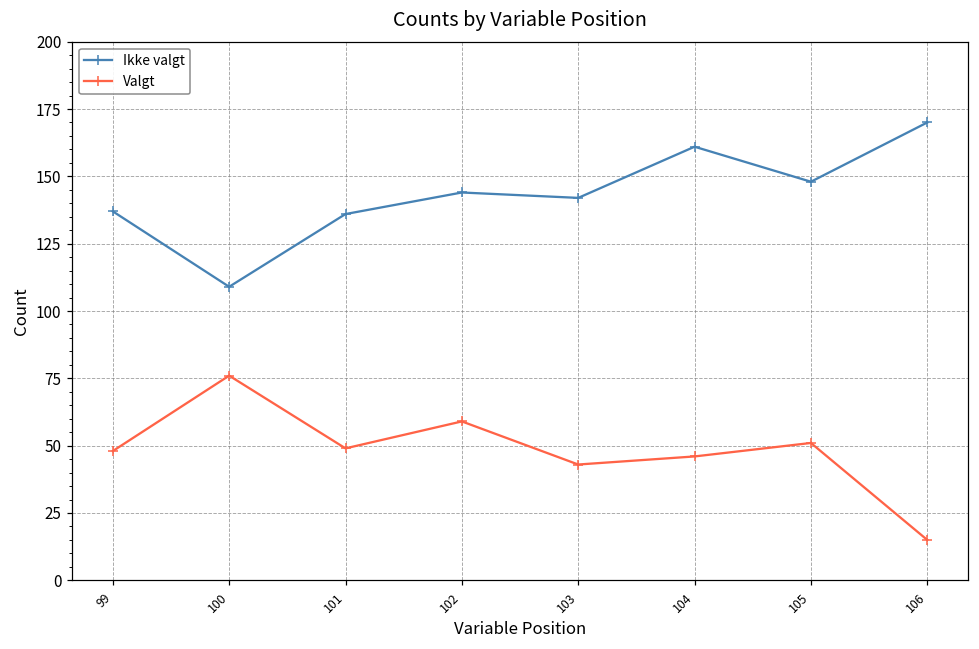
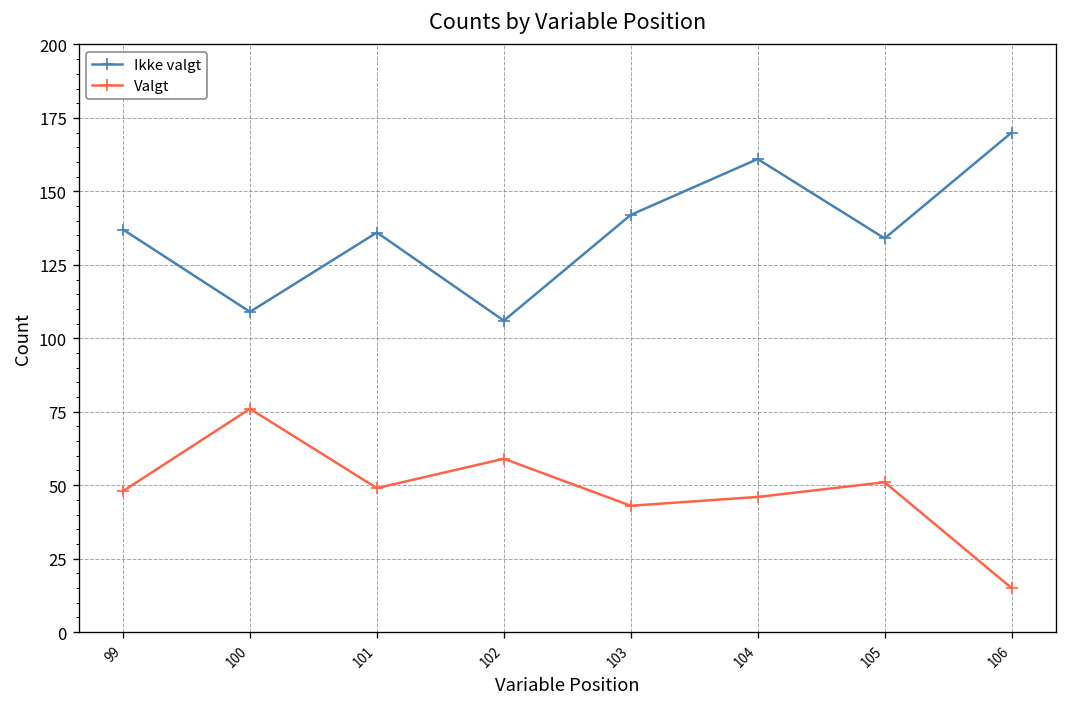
Ikke valgt, 102: 144 -> 106
Ikke valgt, 105: 148 -> 134
